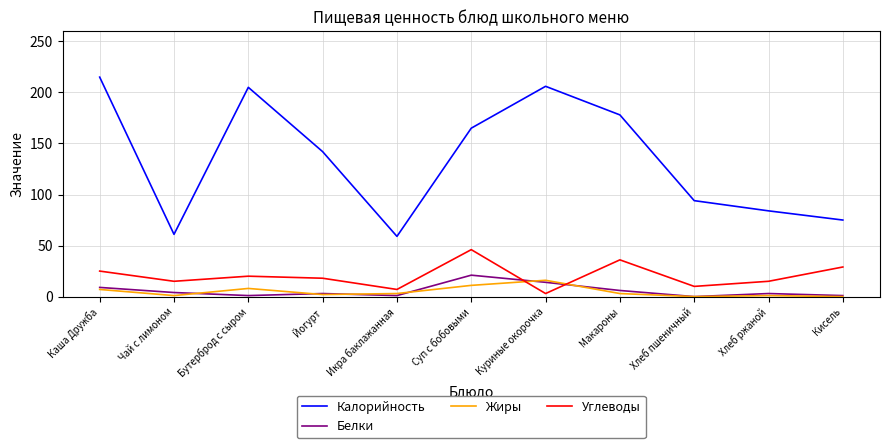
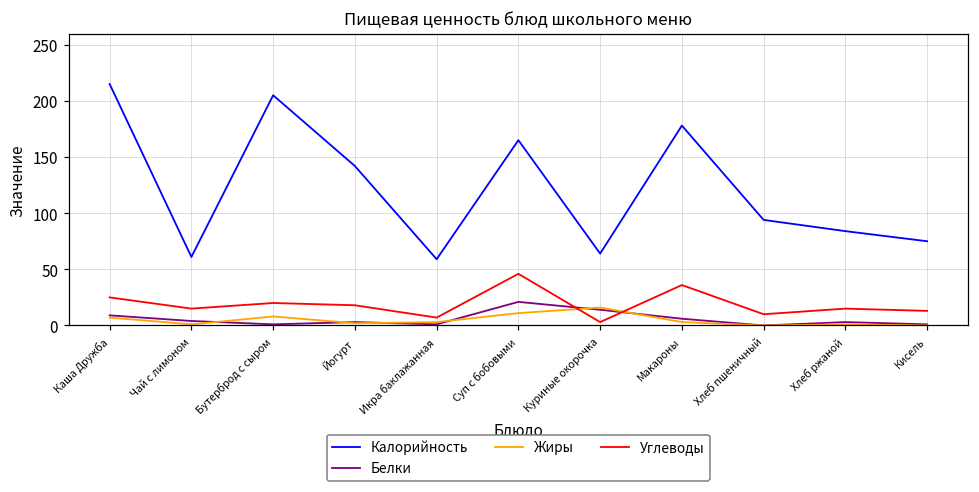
Калорийность, Куриные окорочка: 206 -> 64
Углеводы, Кисель: 29 -> 13
